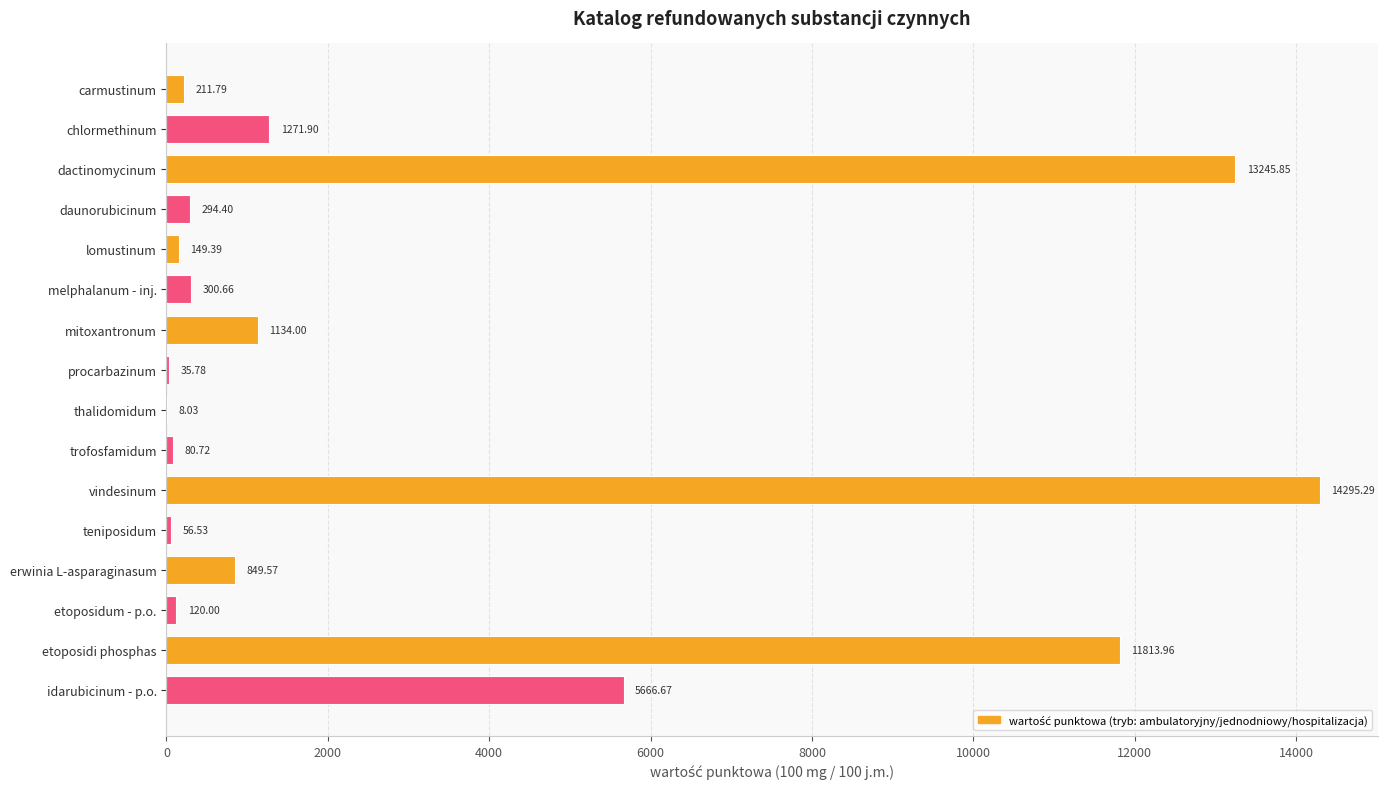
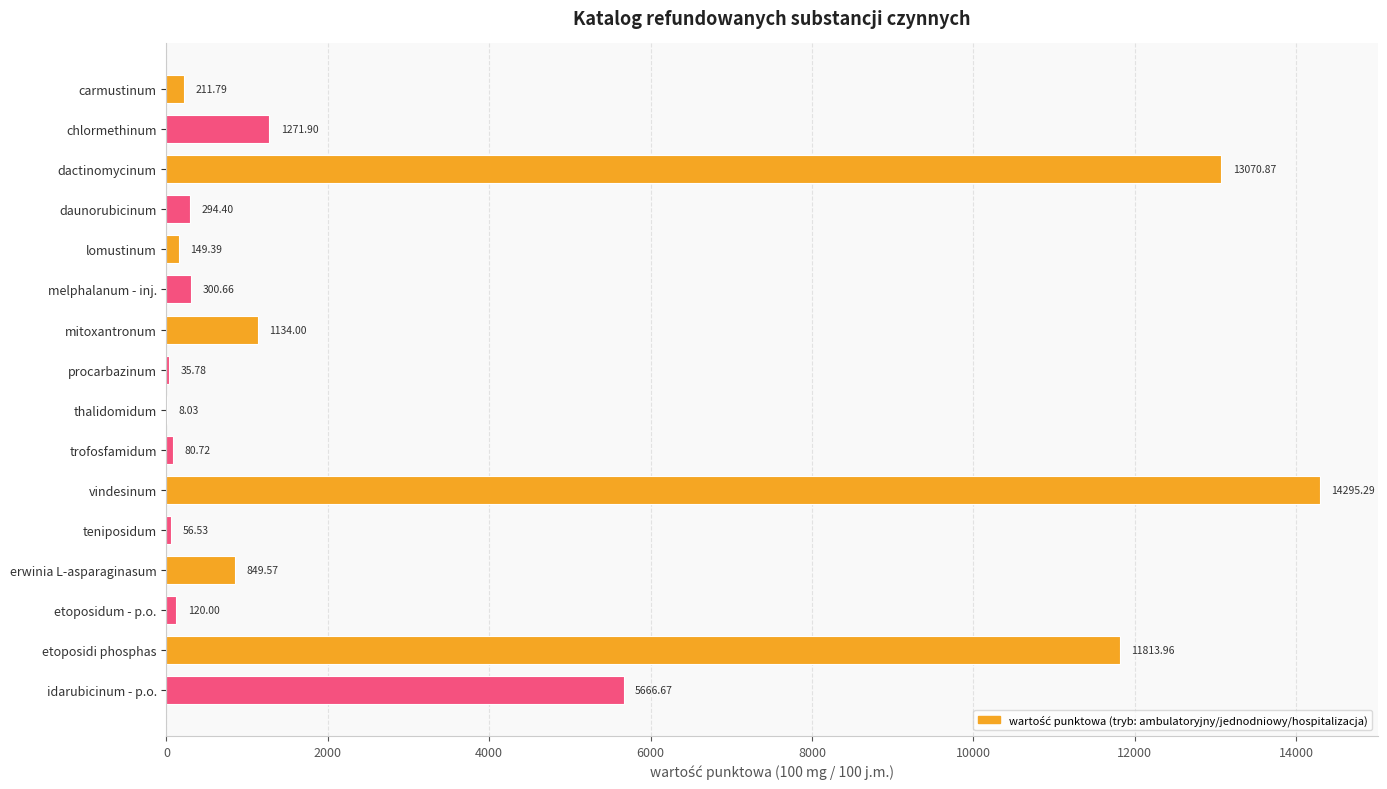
dactinomycinum: 13245.85 -> 13070.87
